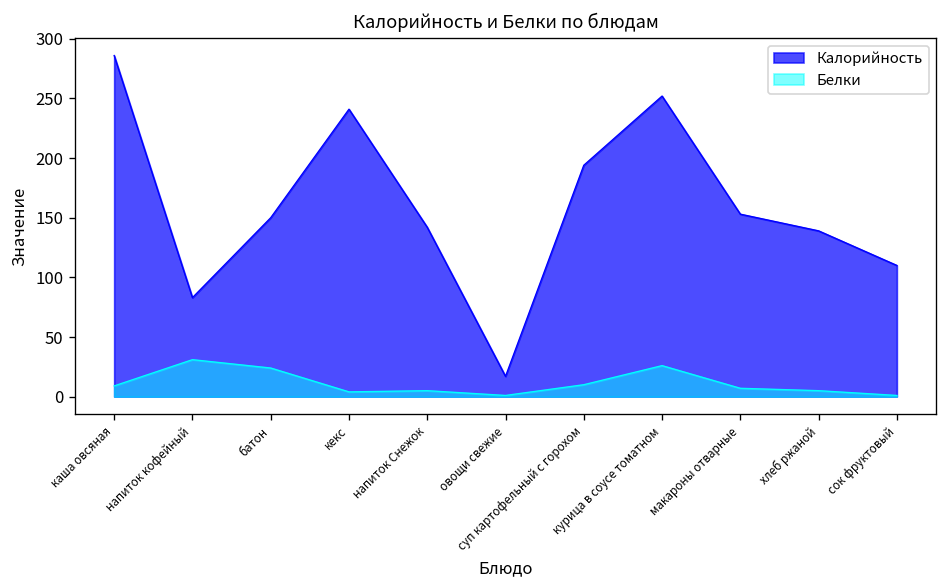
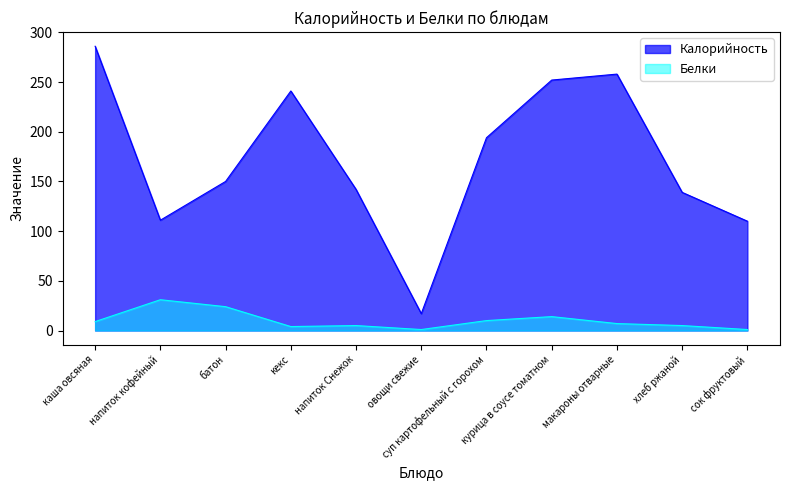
Калорийность, напиток кофейный: 80 -> 110
Белки, курица в соусе томатном: 30 -> 10
Калорийность, макароны отварные: 150 -> 260
